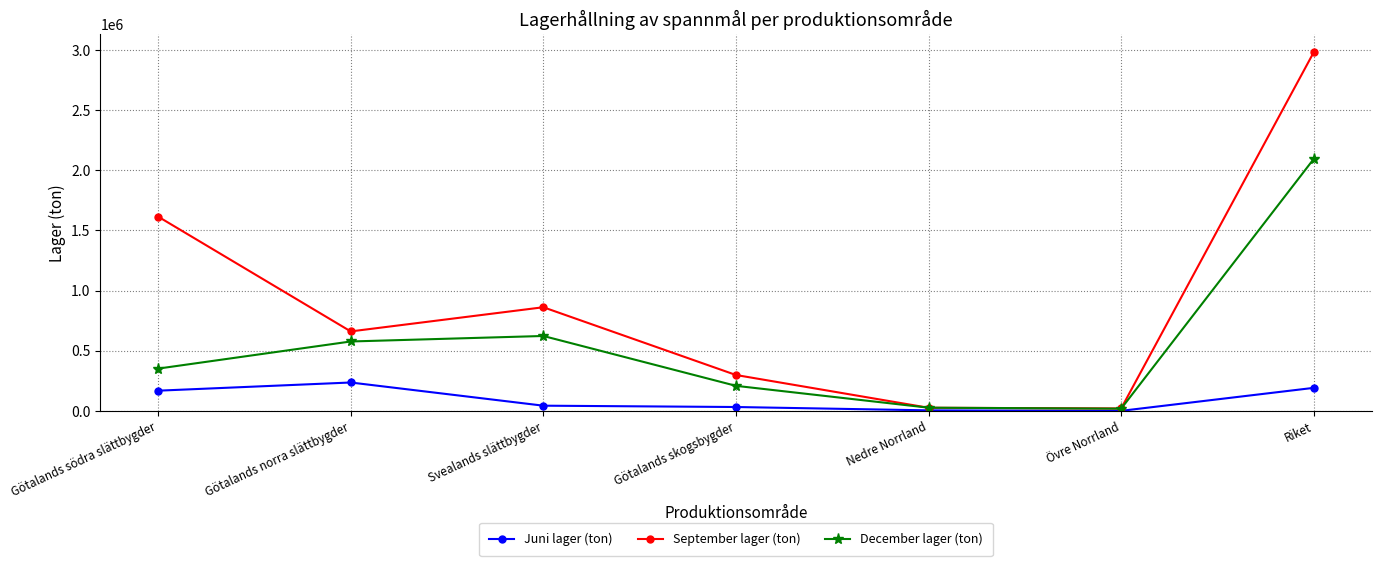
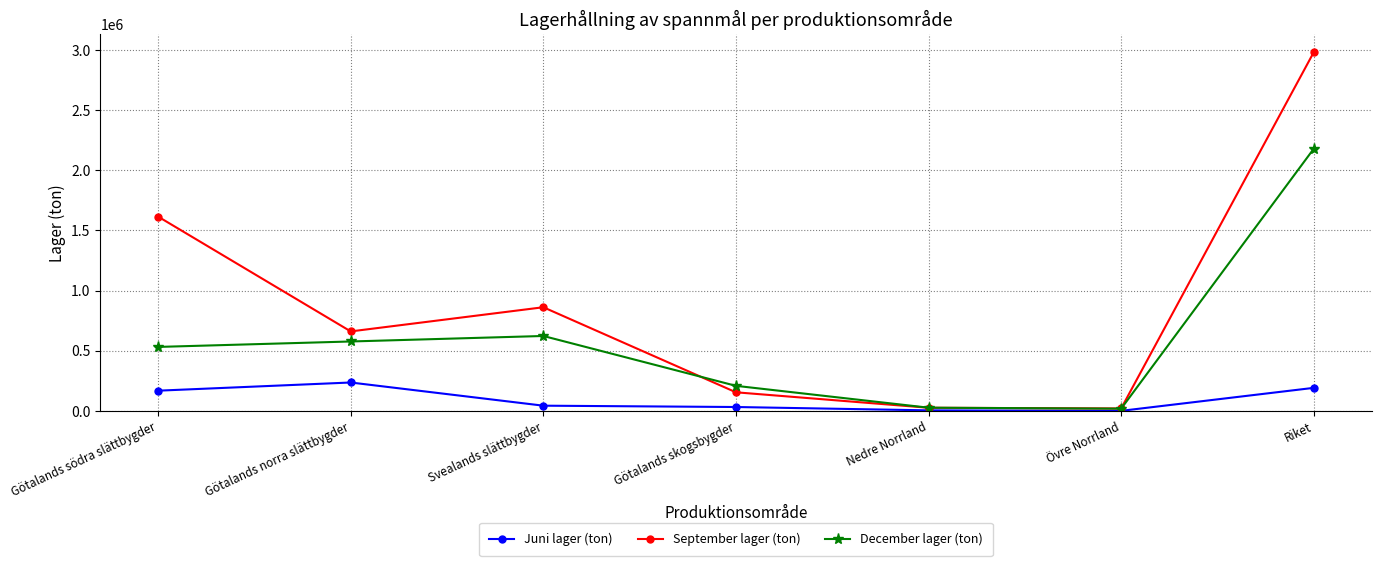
December lager (ton), Götalands södra slättbygder: 350000 -> 530000
September lager (ton), Götalands skogsbygder: 300000 -> 160000
December lager (ton), Riket: 2090000 -> 2180000
